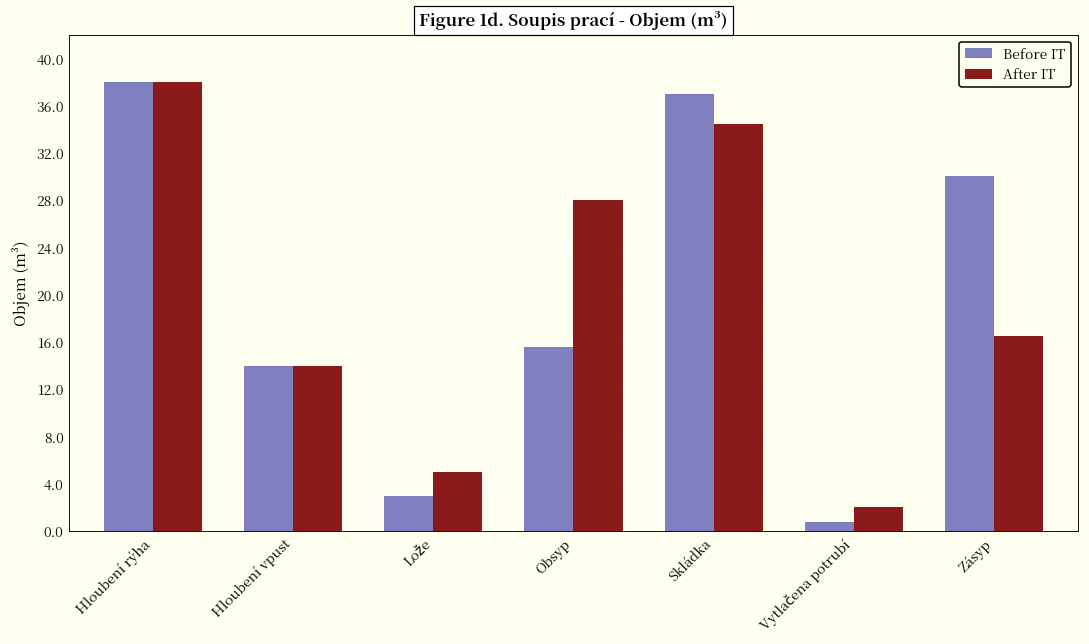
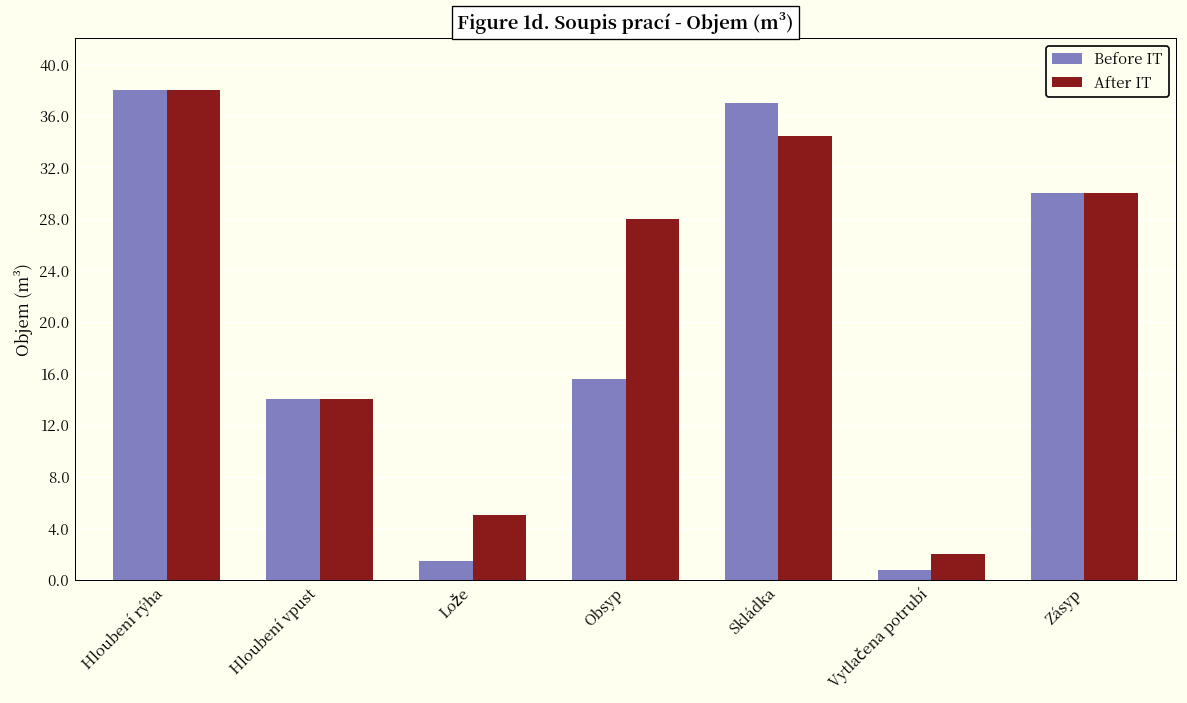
Before IT, Lože: 3.0 -> 1.5
After IT, Zásyp: 16.5 -> 30.0
